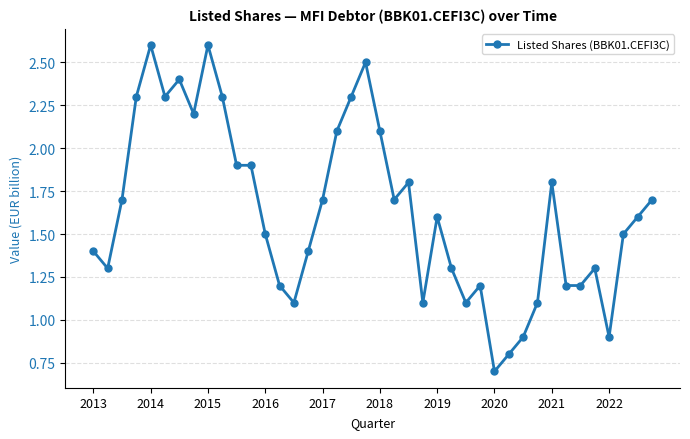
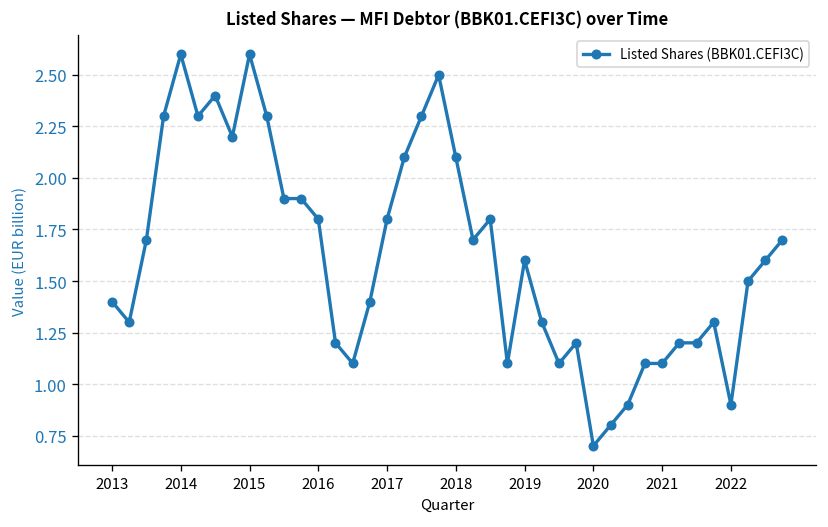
2016: 1.5 -> 1.8
2017: 1.7 -> 1.8
2021: 1.8 -> 1.1
